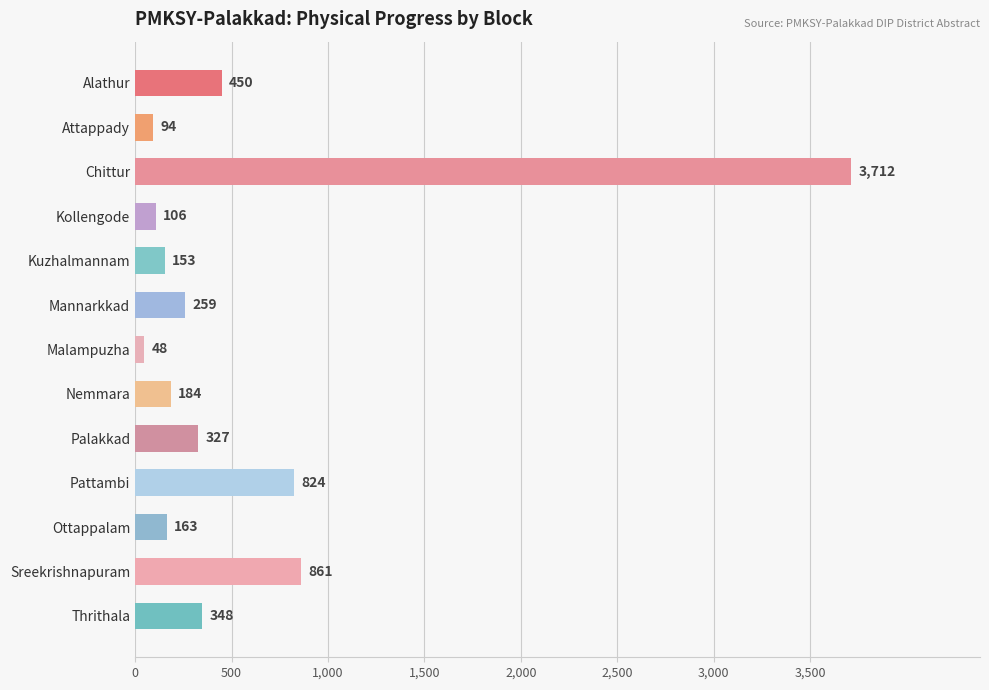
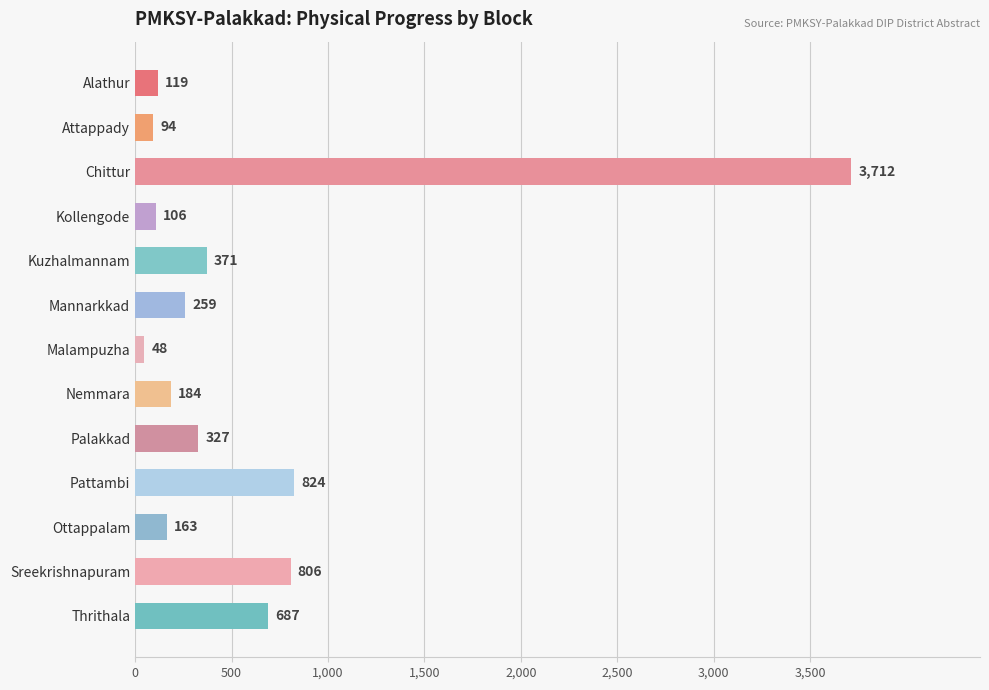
Alathur: 450 -> 119
Kuzhalmannam: 153 -> 371
Sreekrishnapuram: 861 -> 806
Thrithala: 348 -> 687
